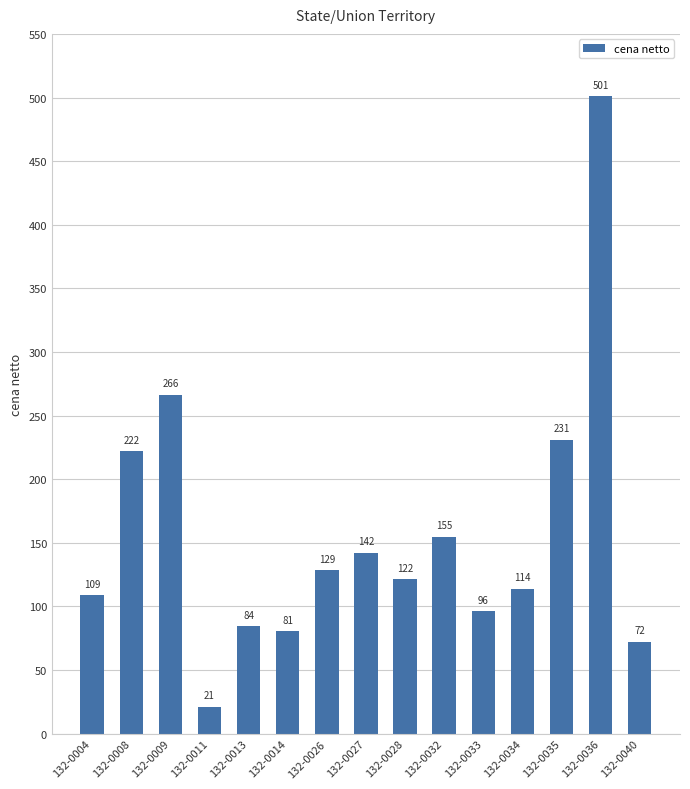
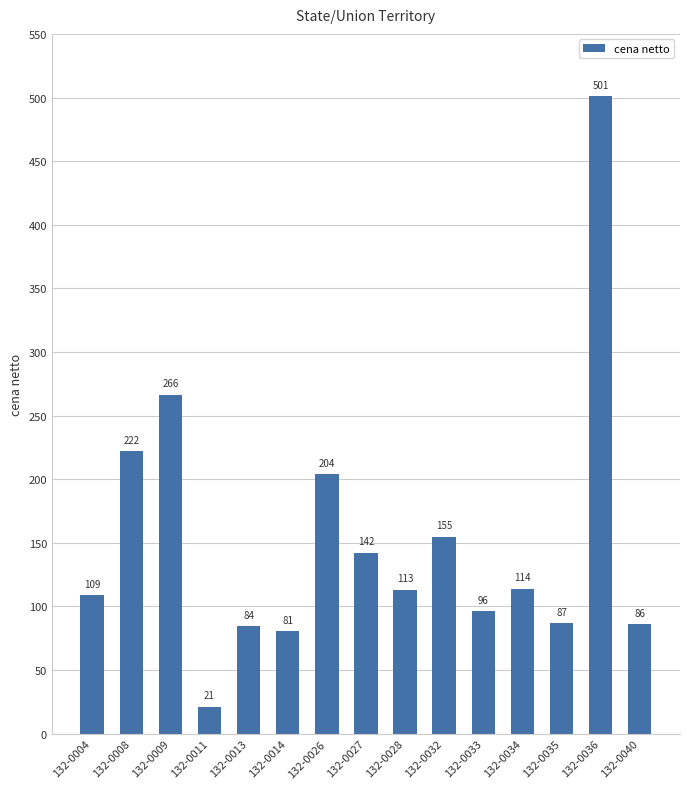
132-0026: 129 -> 204
132-0028: 122 -> 113
132-0035: 231 -> 87
132-0040: 72 -> 86
